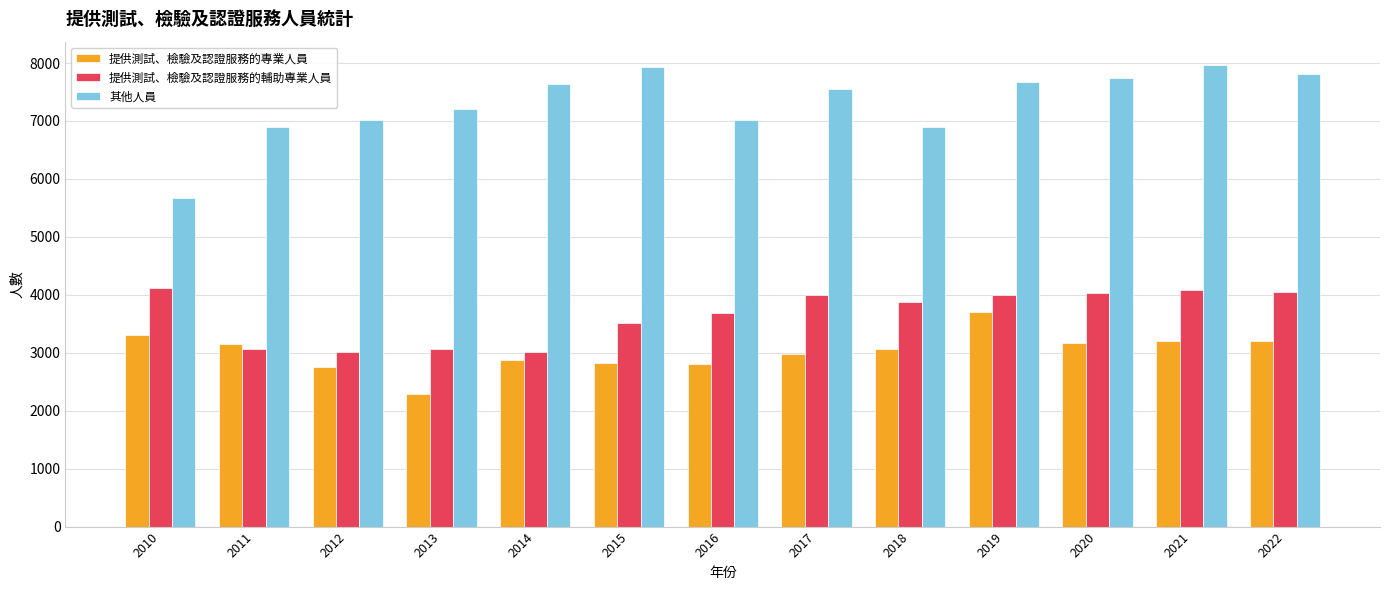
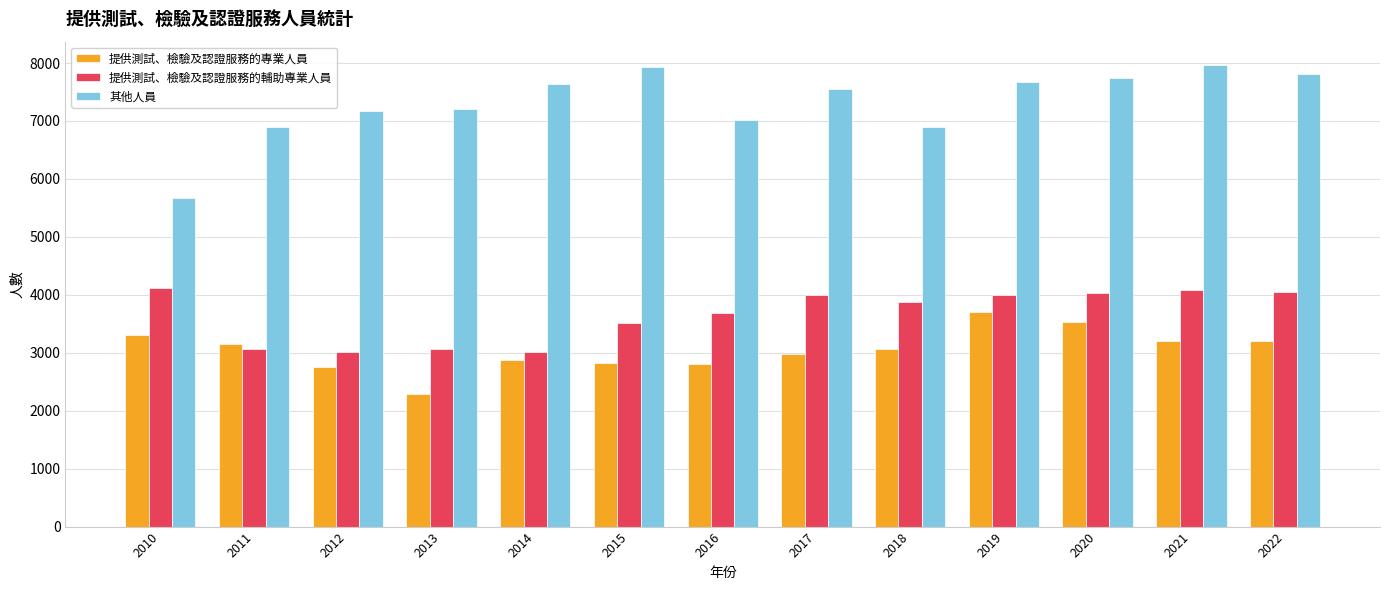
其他人員, 2012: 7000 -> 7200
提供測試、檢驗及認證服務的專業人員, 2020: 3200 -> 3500
